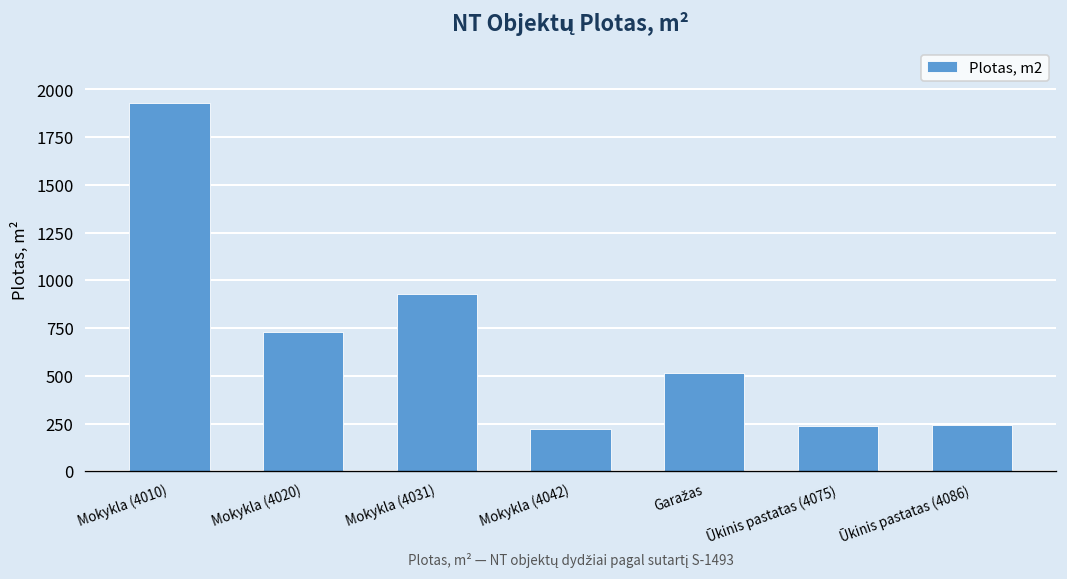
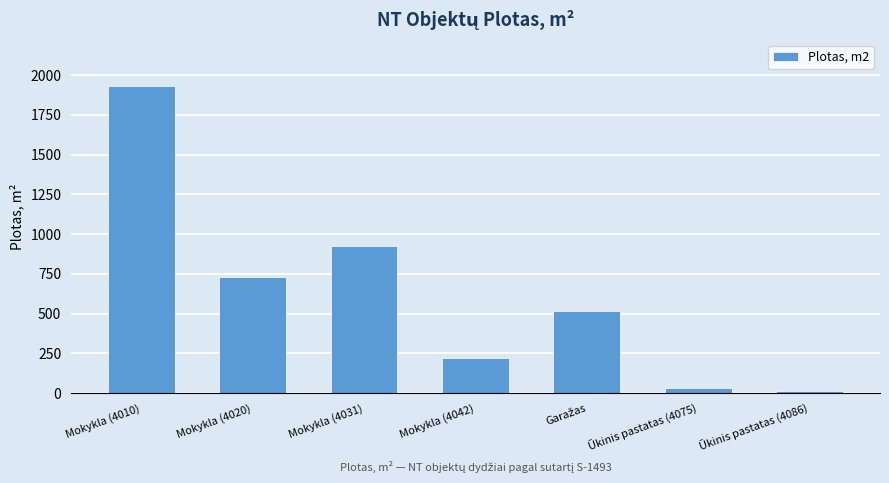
Ūkinis pastatas (4075): 240 -> 40
Ūkinis pastatas (4086): 240 -> 10
